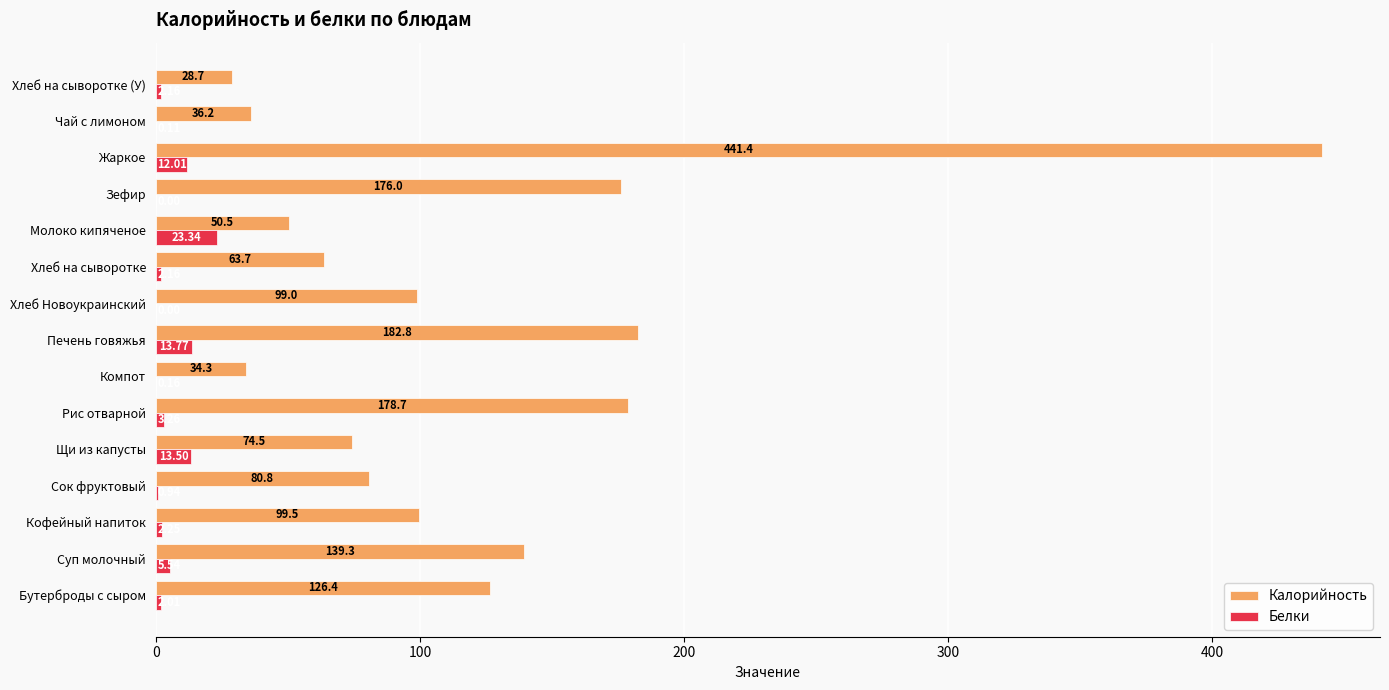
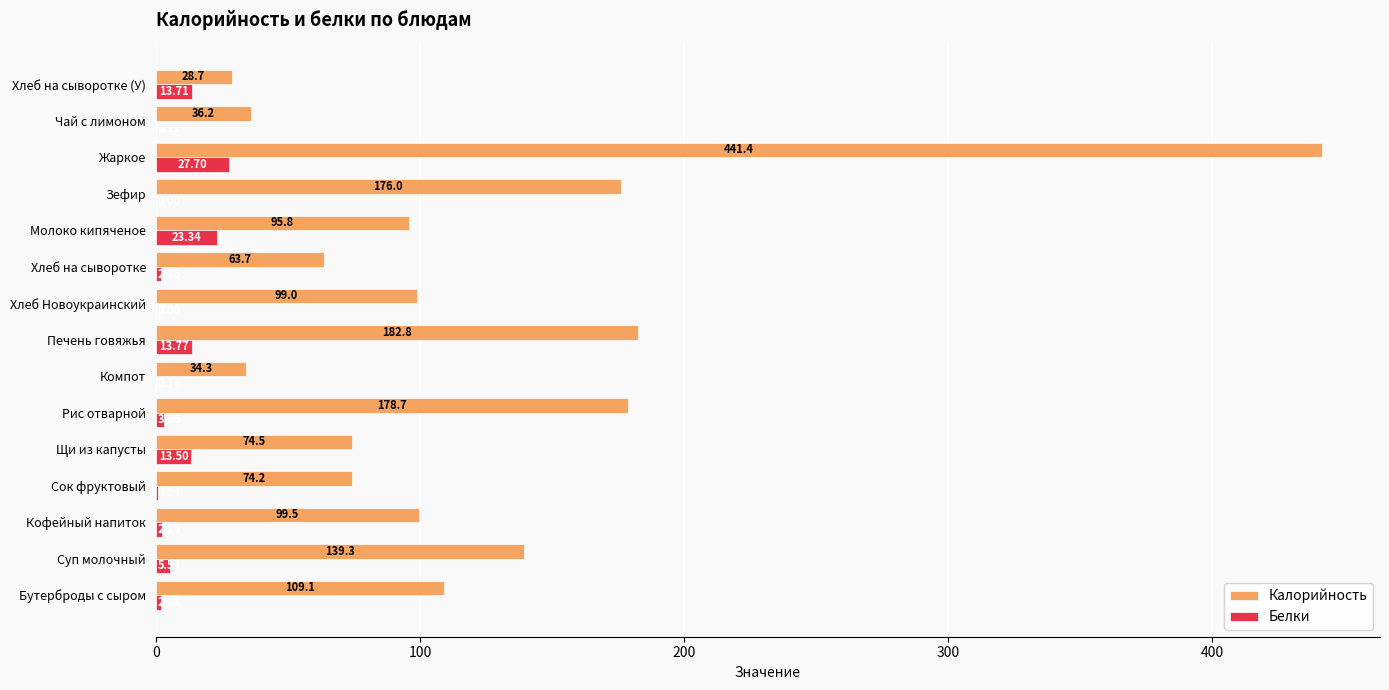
Белки, Хлеб на сыворотке (У): 2 -> 14
Белки, Жаркое: 12.01 -> 27.70
Калорийность, Молоко кипяченое: 50.5 -> 95.8
Калорийность, Сок фруктовый: 80.8 -> 74.2
Калорийность, Бутерброды с сыром: 126.4 -> 109.1
